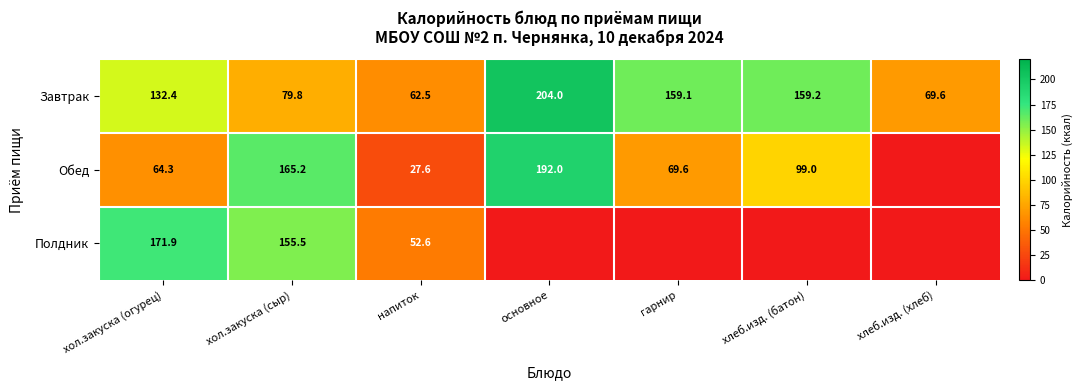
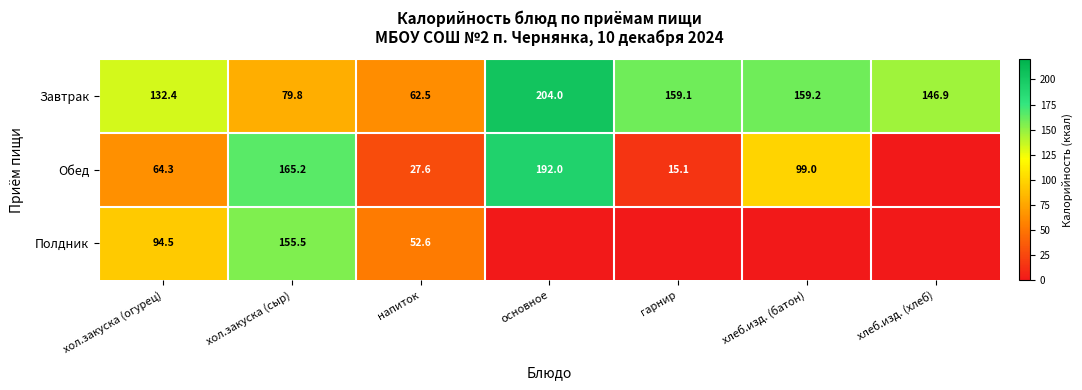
Завтрак, хлеб.изд. (хлеб): 69.6 -> 146.9
Обед, гарнир: 69.6 -> 15.1
Полдник, хол.закуска (огурец): 171.9 -> 94.5
